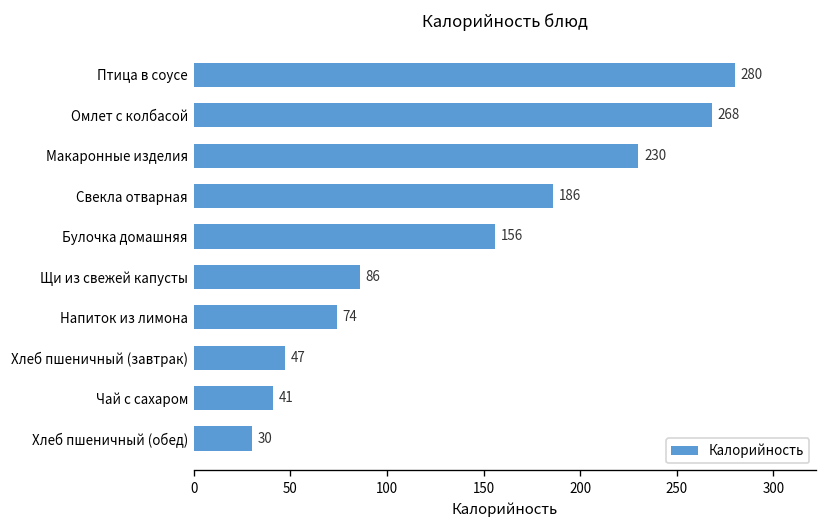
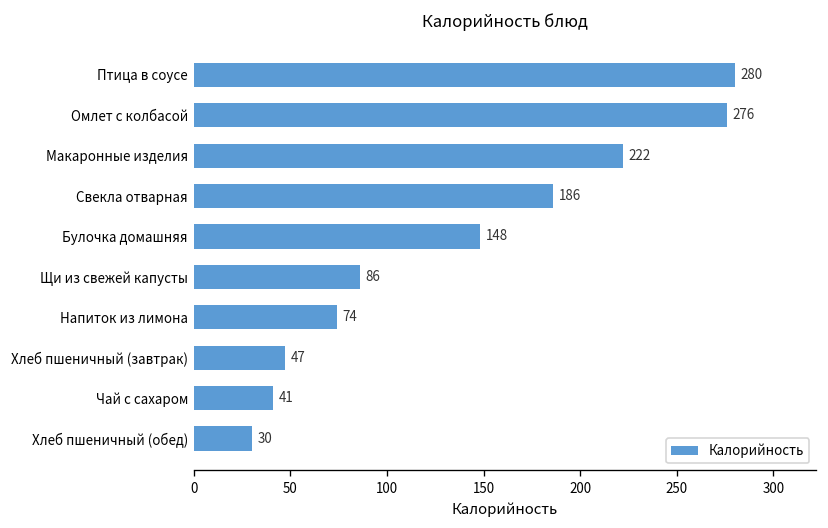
Омлет с колбасой: 268 -> 276
Макаронные изделия: 230 -> 222
Булочка домашняя: 156 -> 148
